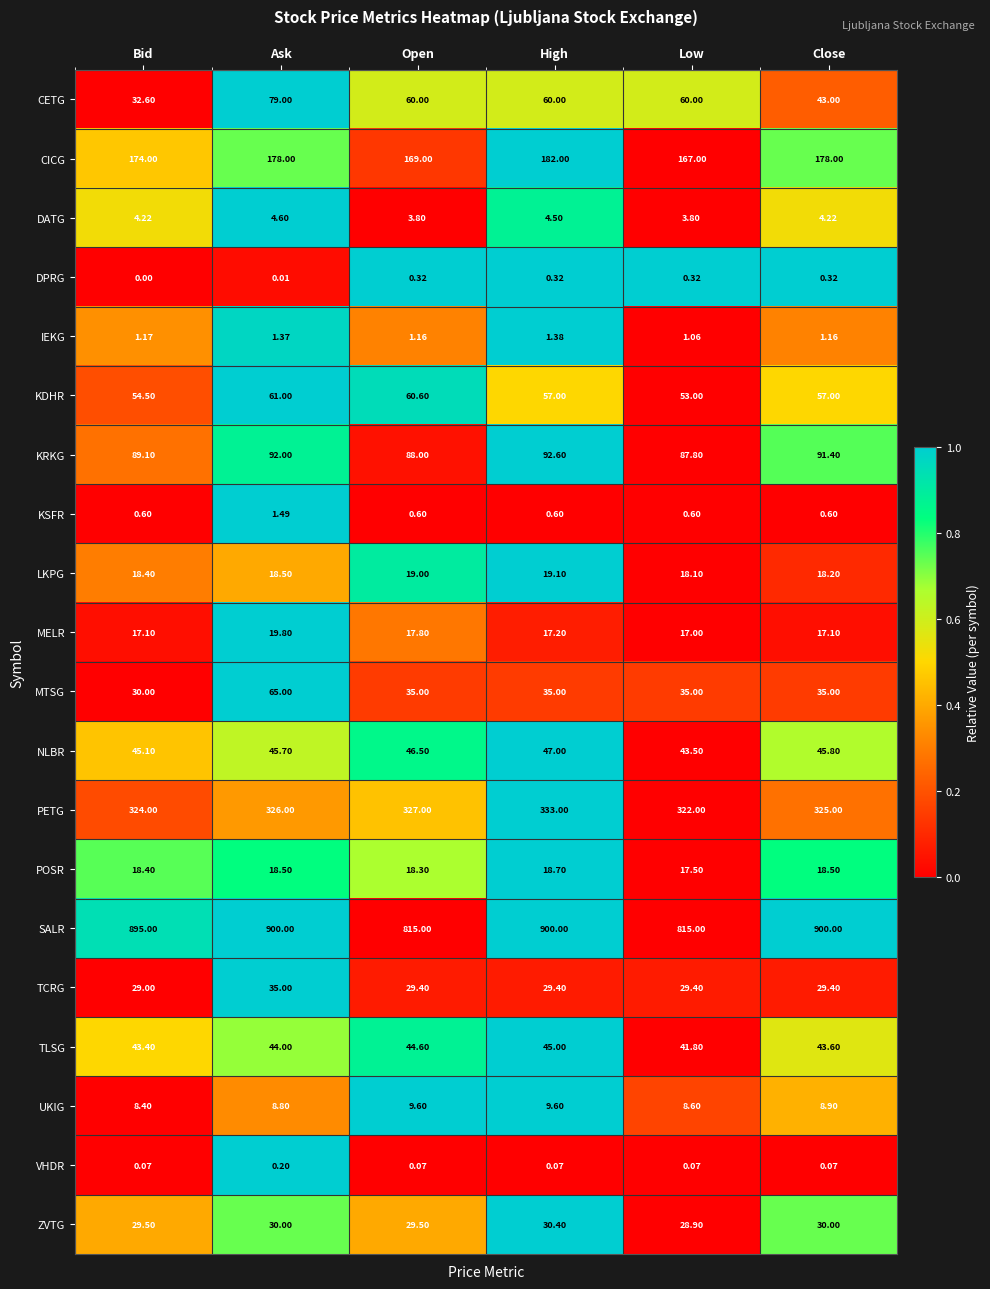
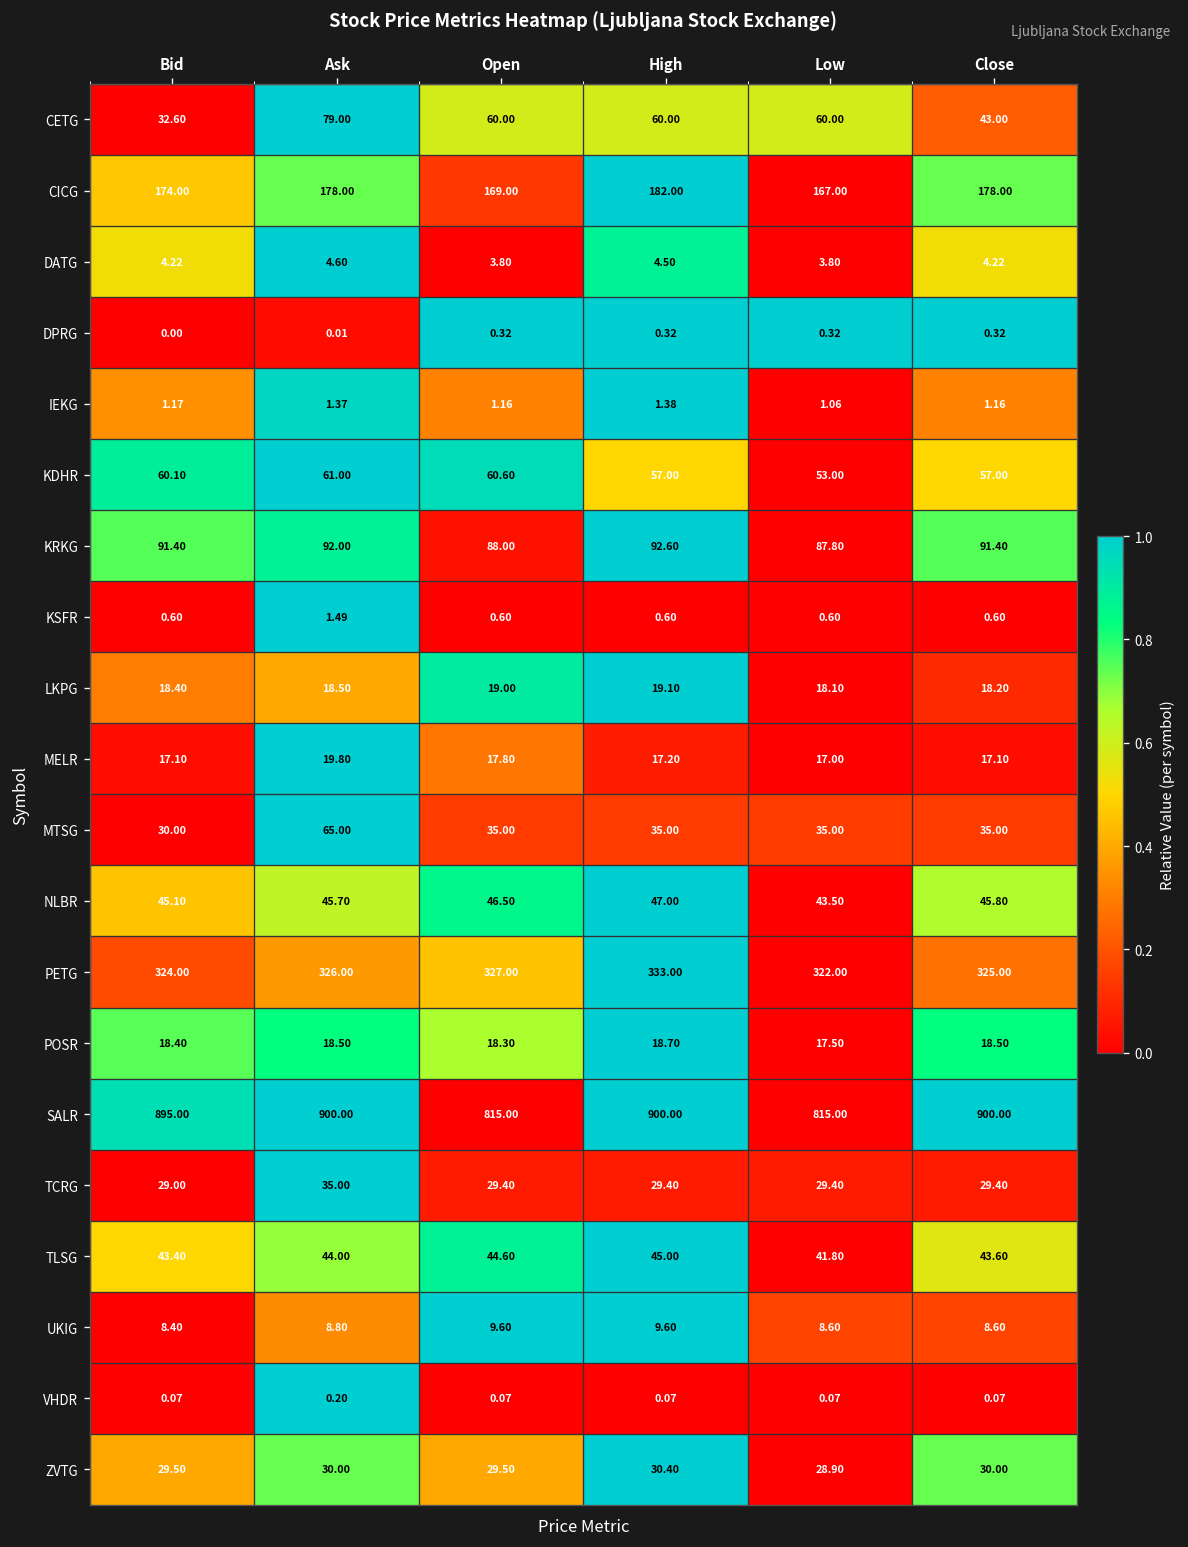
KDHR, Bid: 54.50 -> 60.10
KRKG, Bid: 89.10 -> 91.40
UKIG, Close: 8.90 -> 8.60
